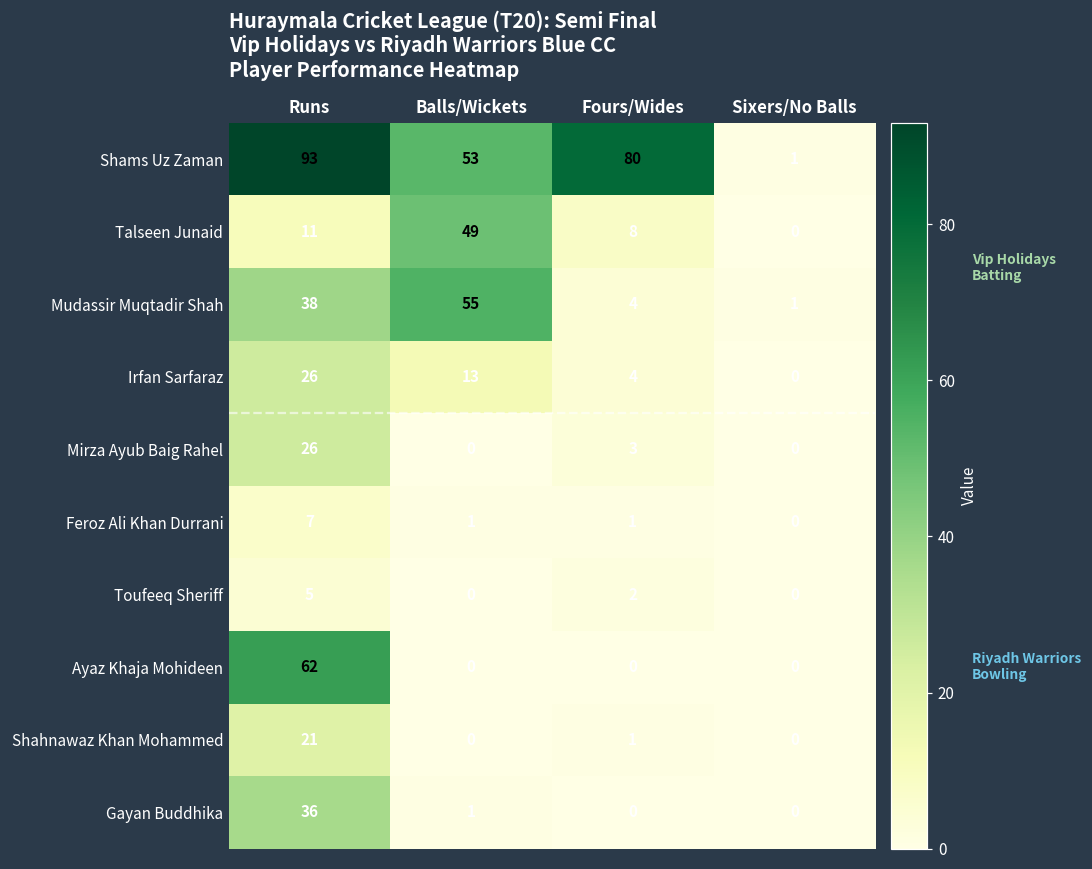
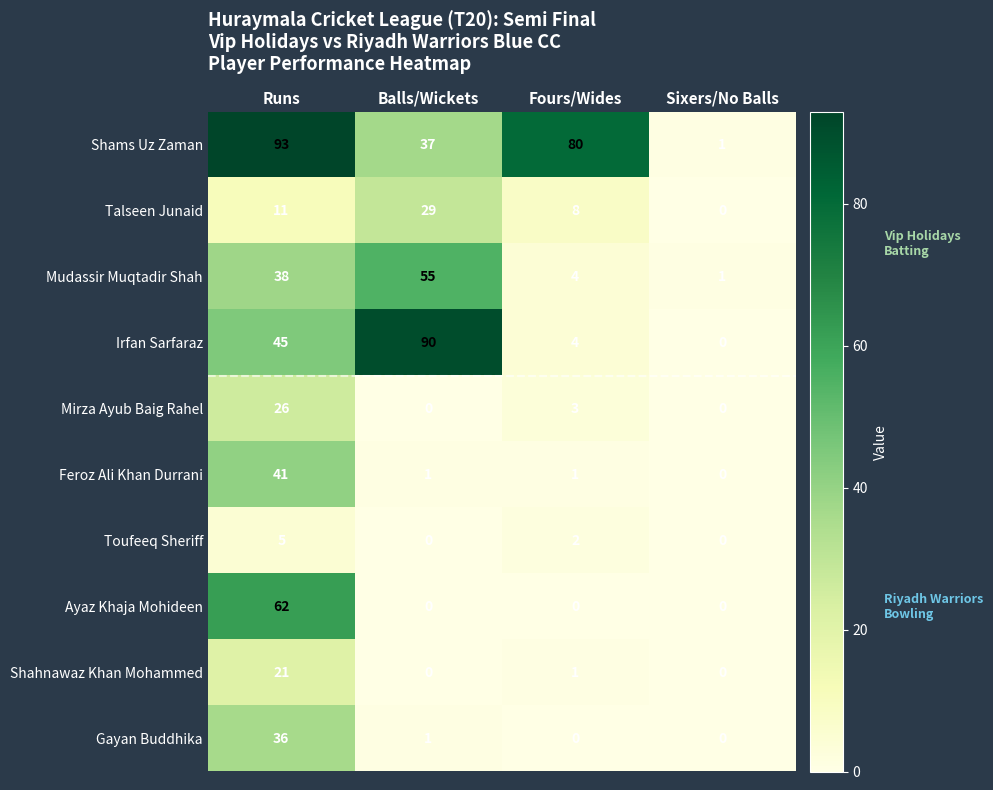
Shams Uz Zaman, Balls/Wickets: 53 -> 37
Talseen Junaid, Balls/Wickets: 49 -> 29
Irfan Sarfaraz, Runs: 26 -> 45
Irfan Sarfaraz, Balls/Wickets: 13 -> 90
Feroz Ali Khan Durrani, Runs: 7 -> 41
